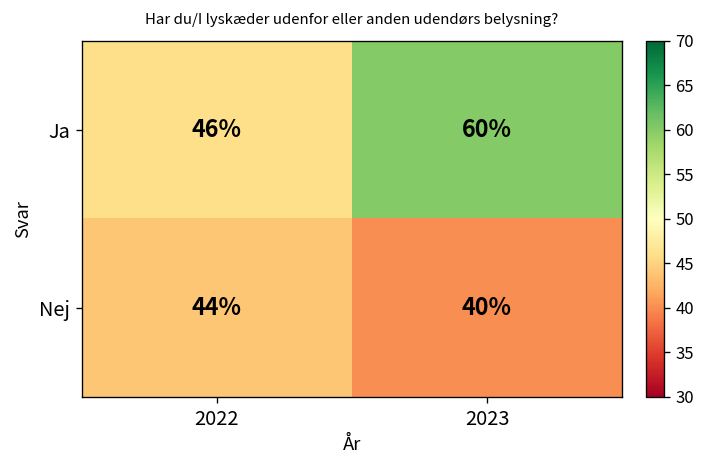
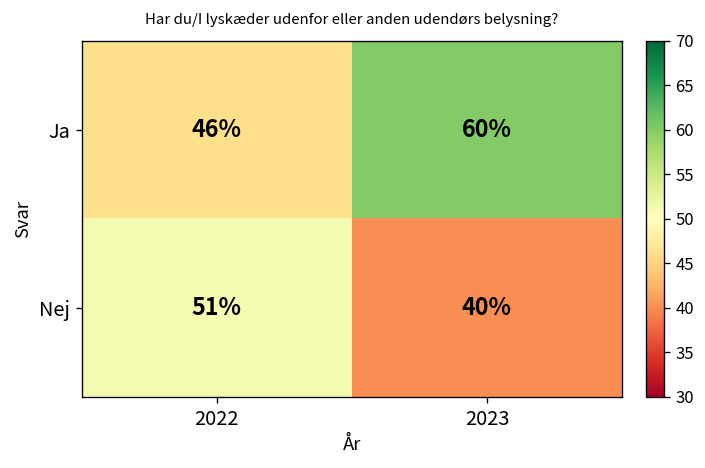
Nej, 2022: 44% -> 51%
